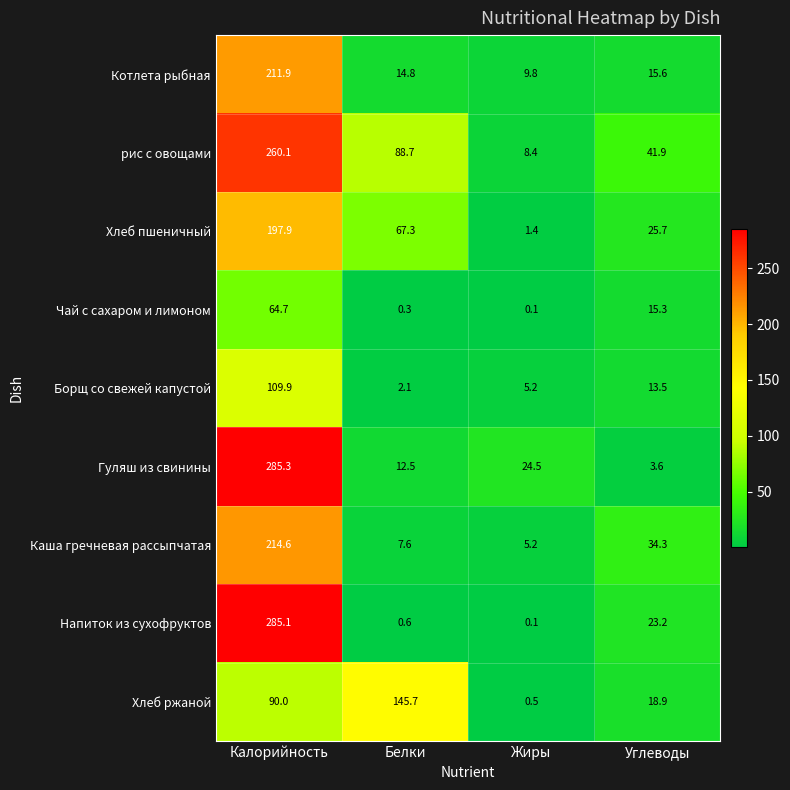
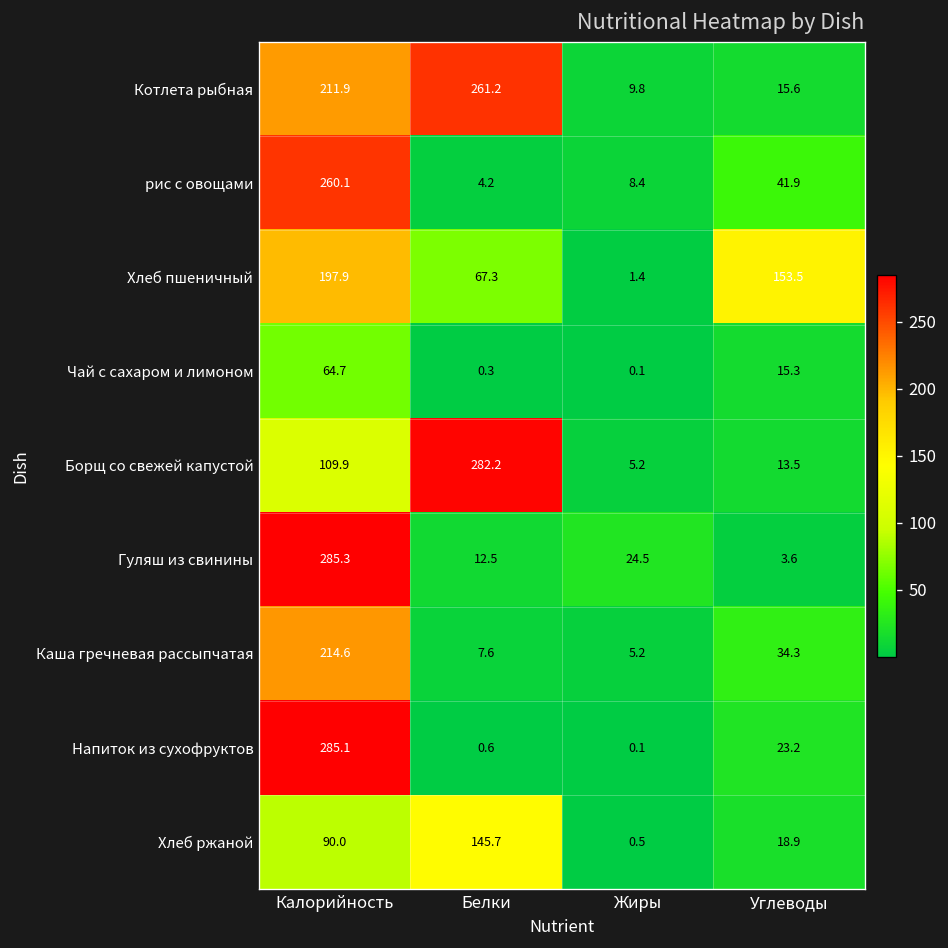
Котлета рыбная, Белки: 14.8 -> 261.2
рис с овощами, Белки: 88.7 -> 4.2
Хлеб пшеничный, Углеводы: 25.7 -> 153.5
Борщ со свежей капустой, Белки: 2.1 -> 282.2
